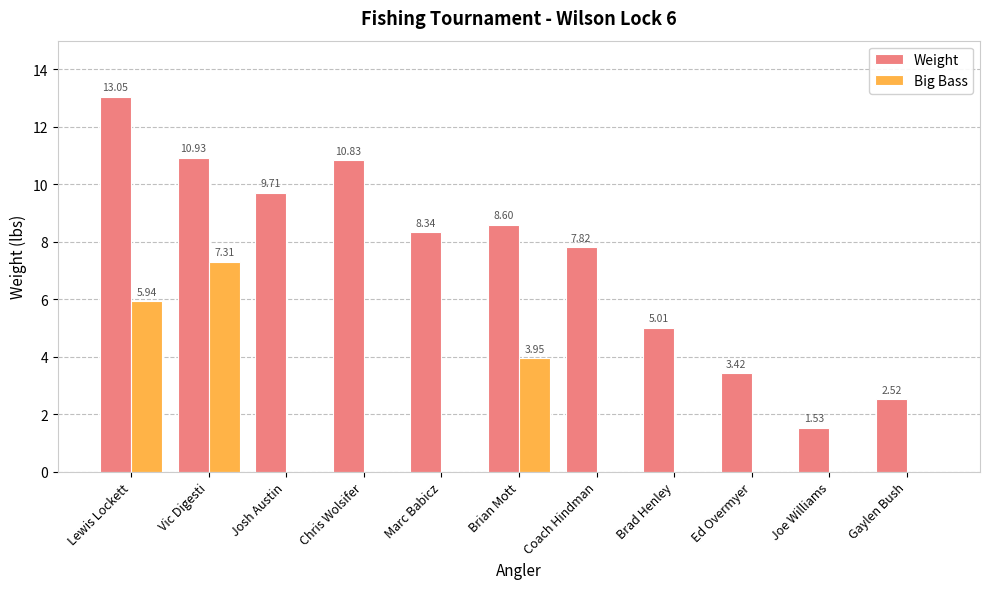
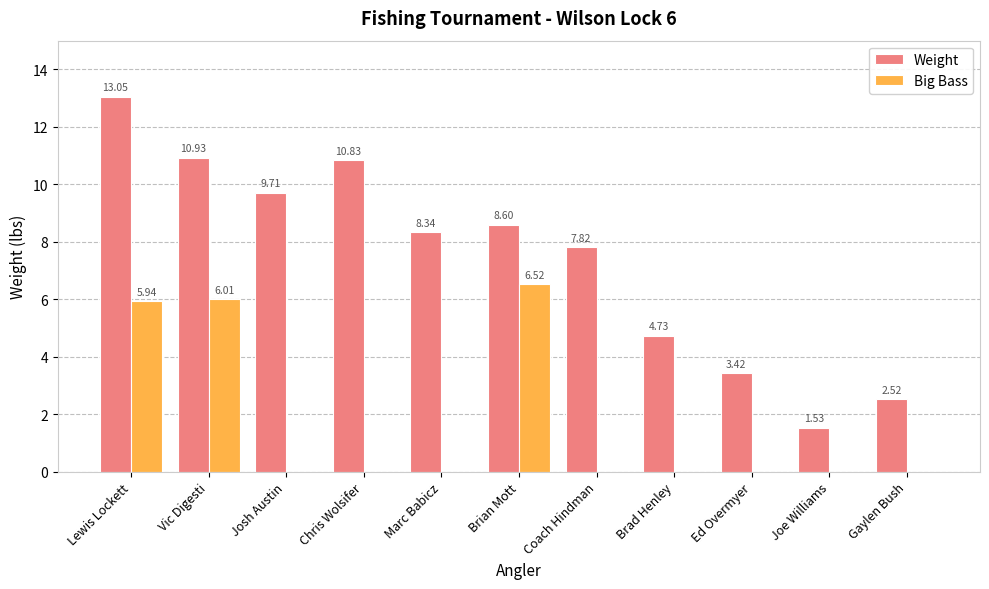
Big Bass, Vic Digesti: 7.31 -> 6.01
Big Bass, Brian Mott: 3.95 -> 6.52
Weight, Brad Henley: 5.01 -> 4.73
